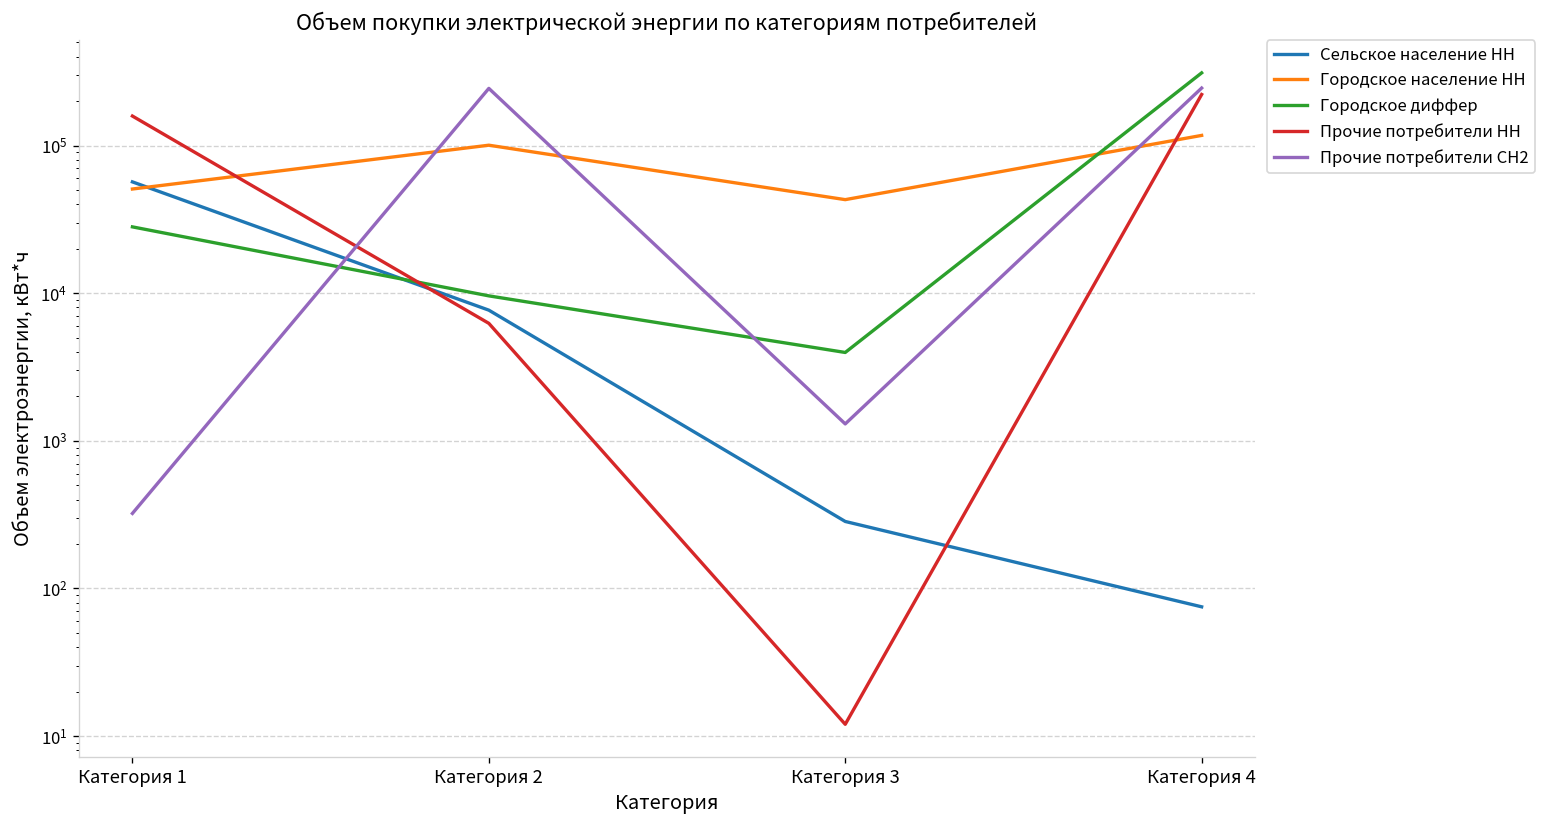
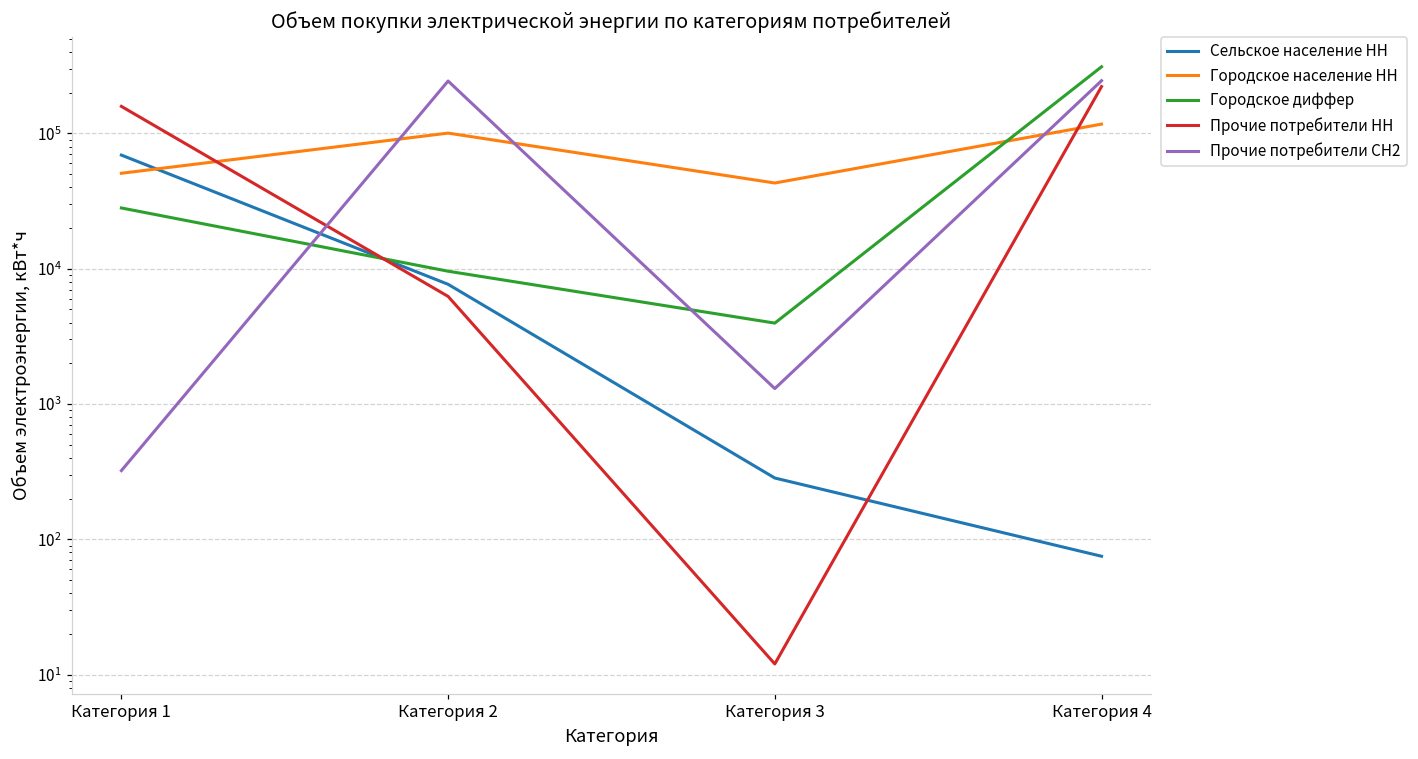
Сельское население НН, Категория 1: 60000 -> 70000
